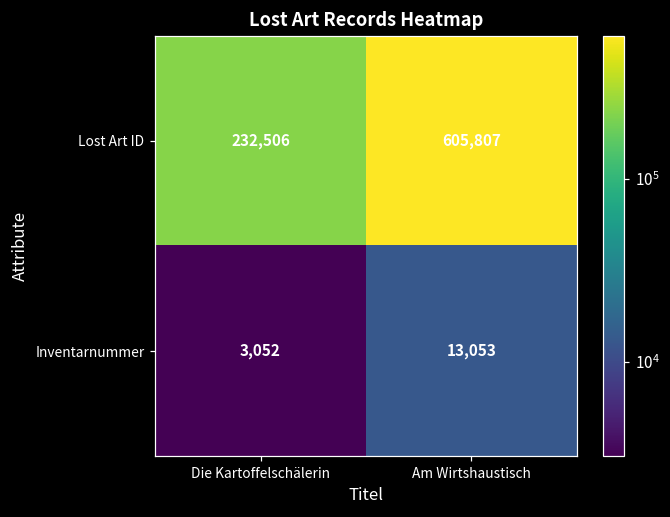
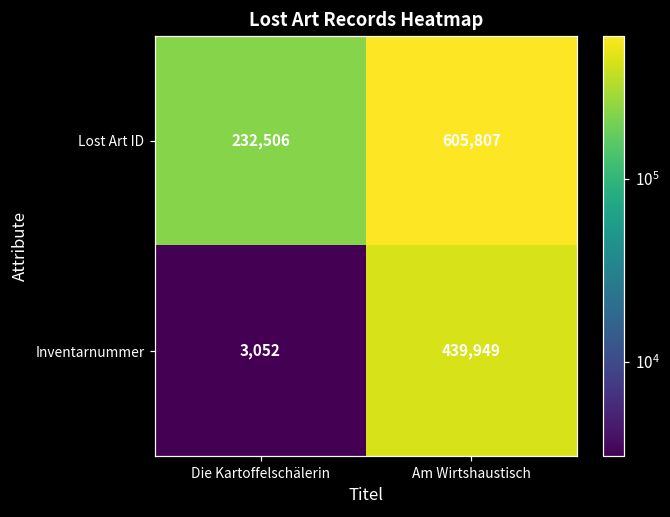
Inventarnummer, Am Wirtshaustisch: 13,053 -> 439,949
